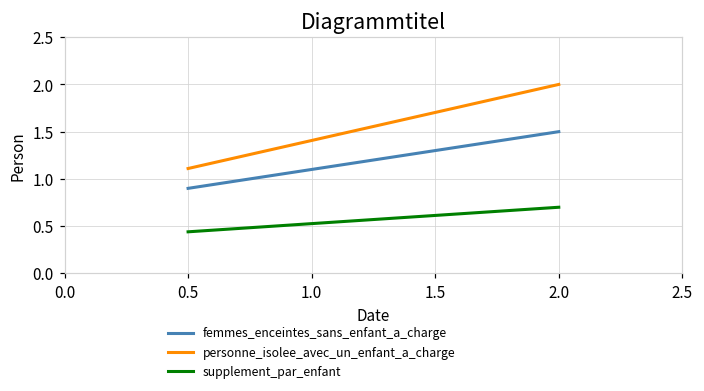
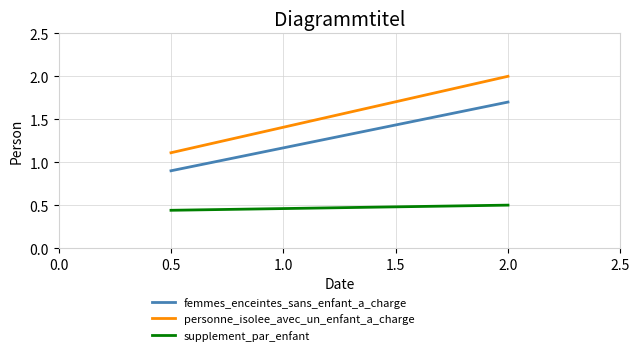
femmes_enceintes_sans_enfant_a_charge, 2.0: 1.5 -> 1.7
supplement_par_enfant, 2.0: 0.7 -> 0.5
